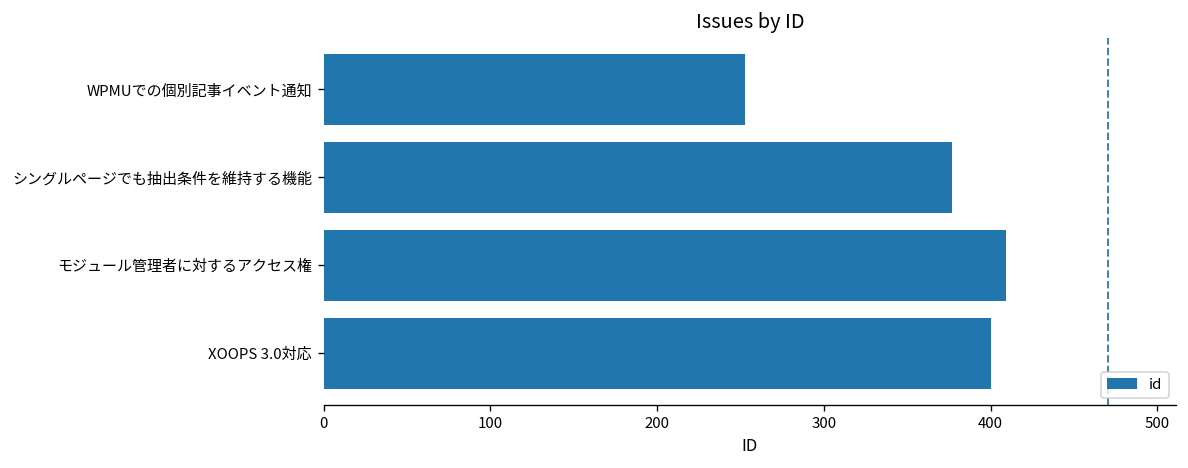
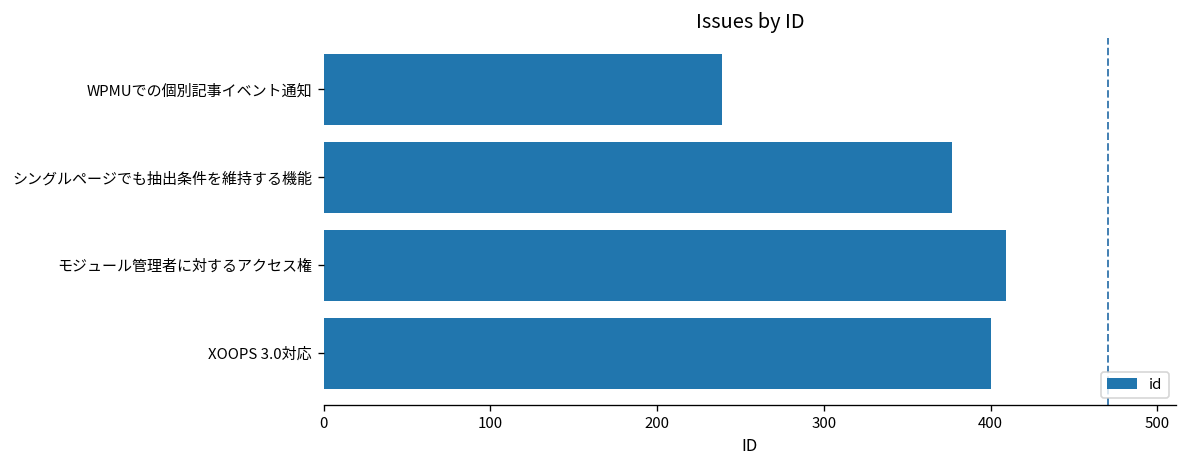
WPMUでの個別記事イベント通知: 253 -> 239
